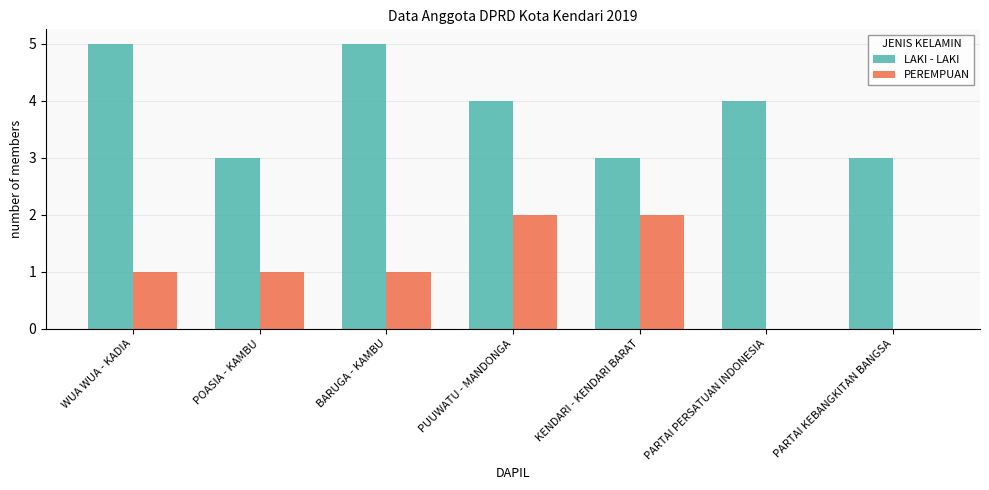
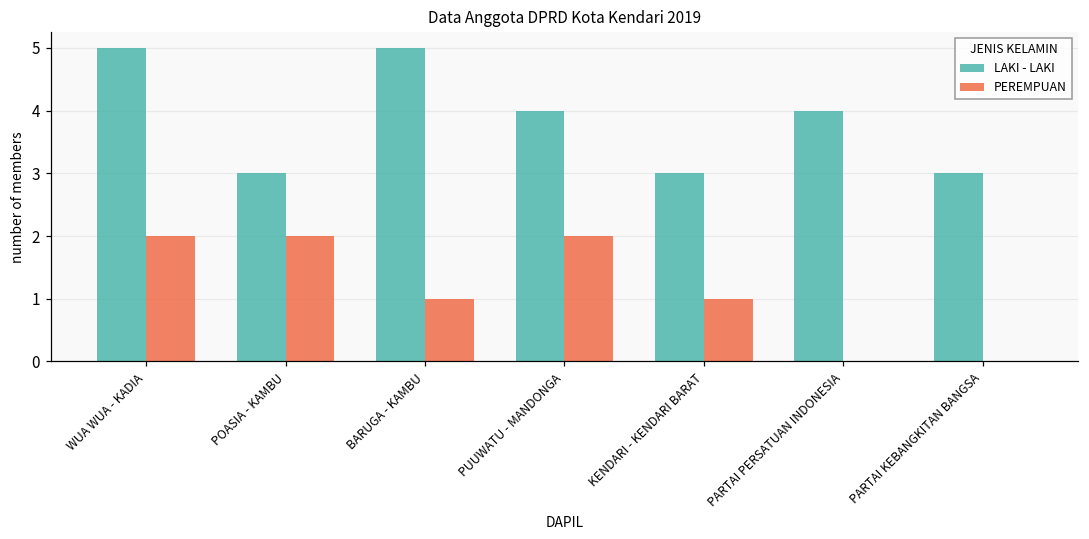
PEREMPUAN, WUA WUA - KADIA: 1 -> 2
PEREMPUAN, POASIA - KAMBU: 1 -> 2
PEREMPUAN, KENDARI - KENDARI BARAT: 2 -> 1
